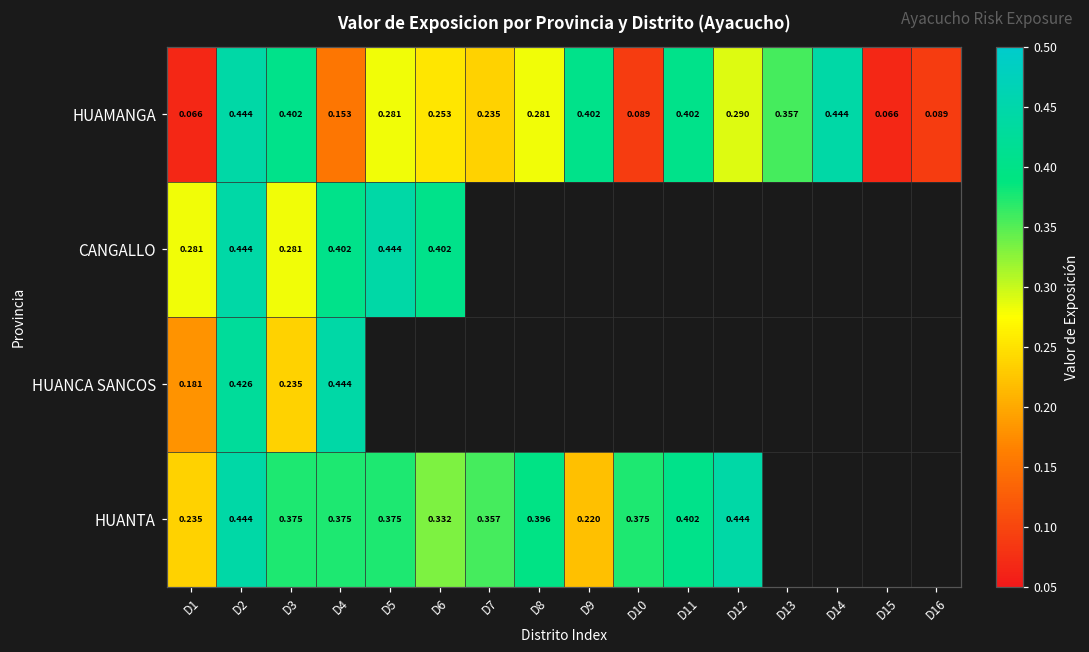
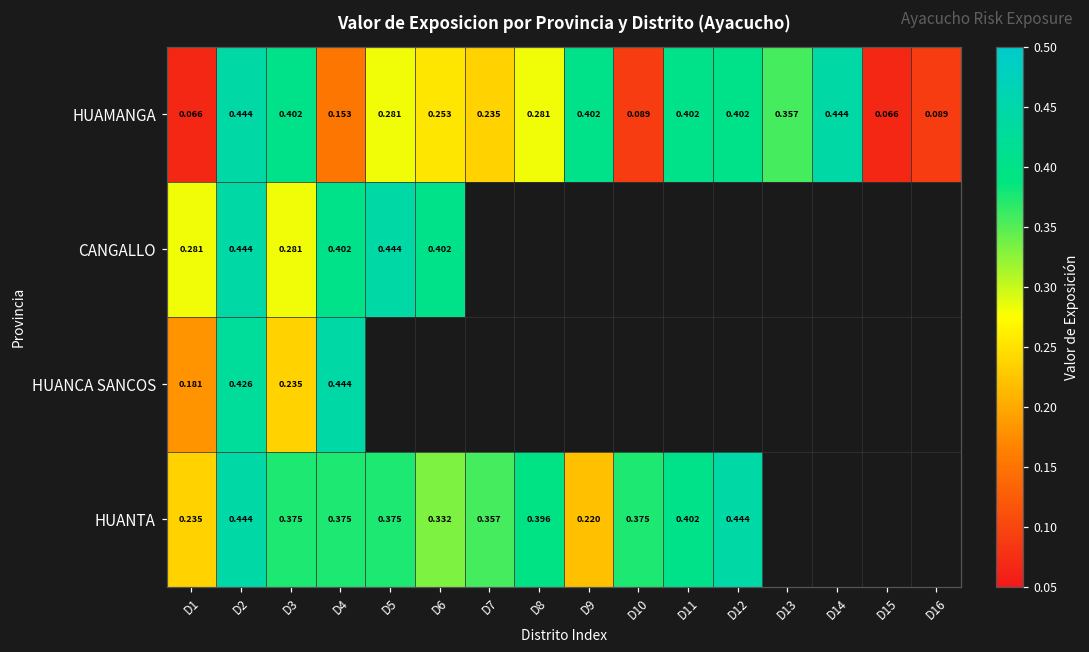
HUAMANGA, D12: 0.290 -> 0.402
